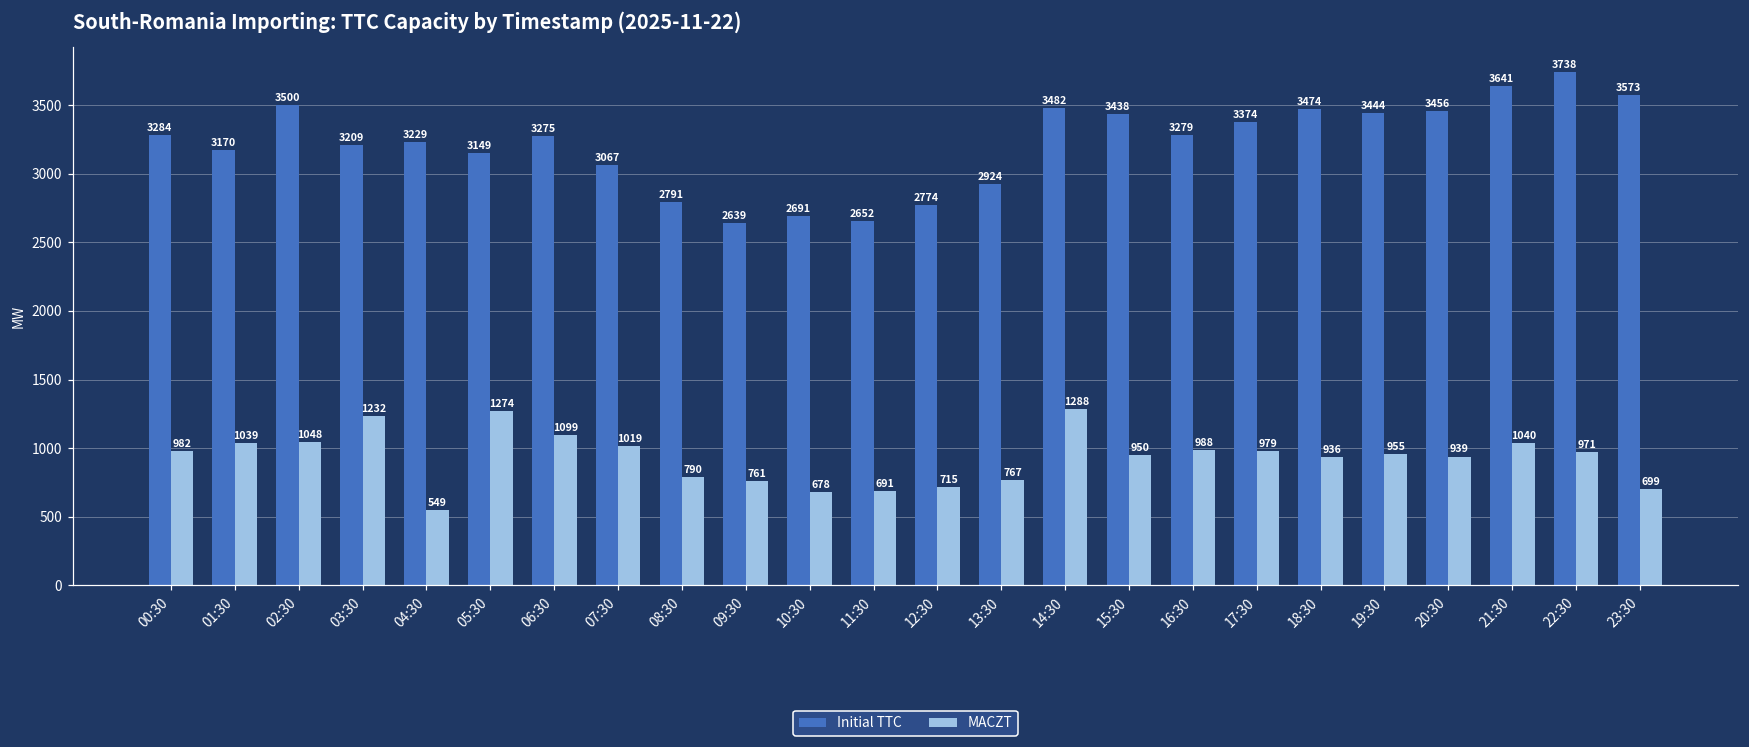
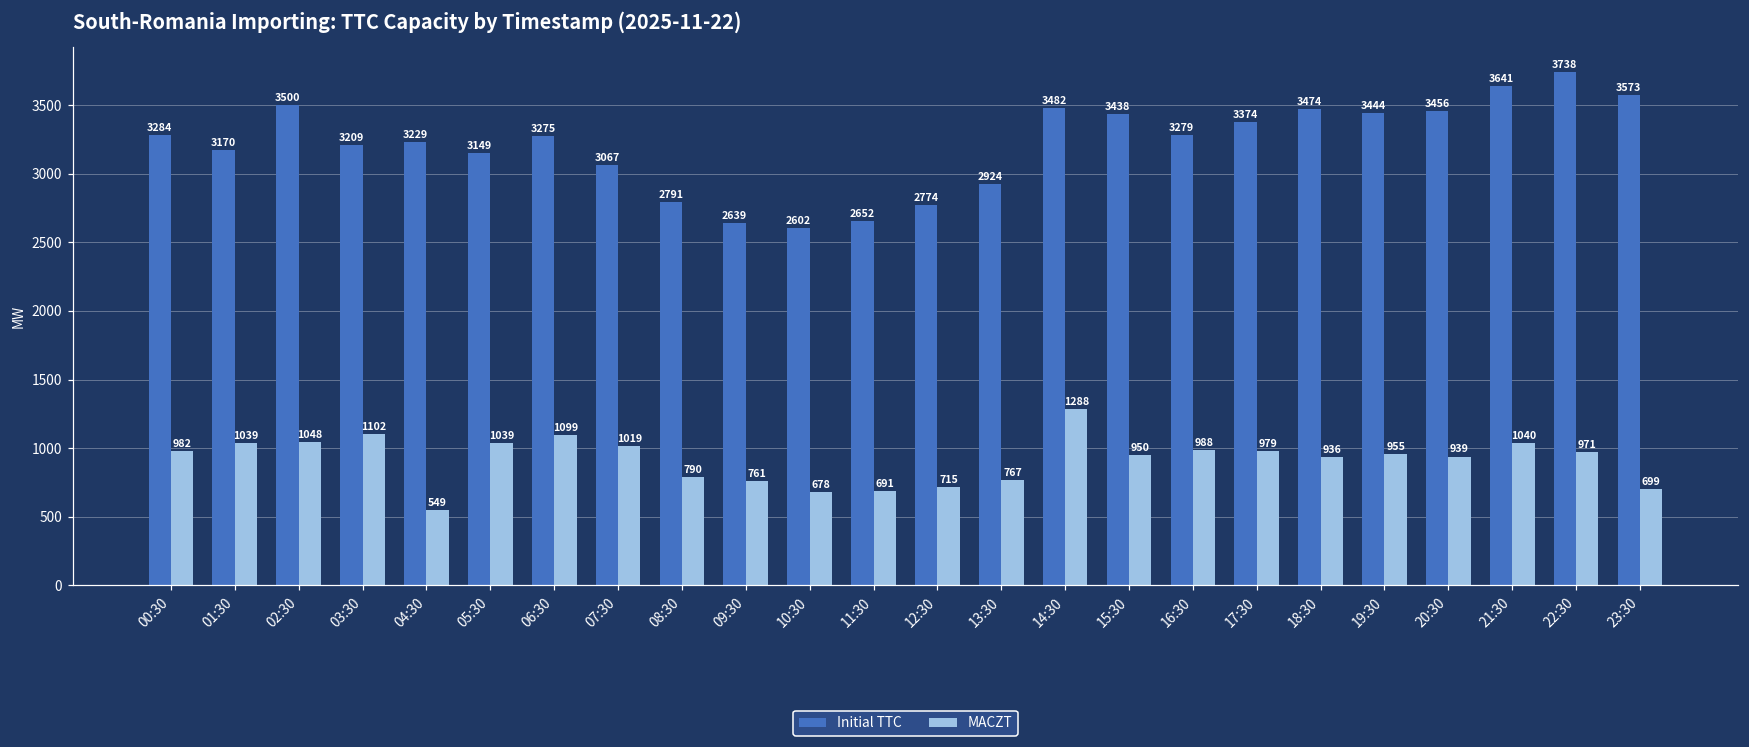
MACZT, 03:30: 1232 -> 1102
MACZT, 05:30: 1274 -> 1039
Initial TTC, 10:30: 2691 -> 2602
